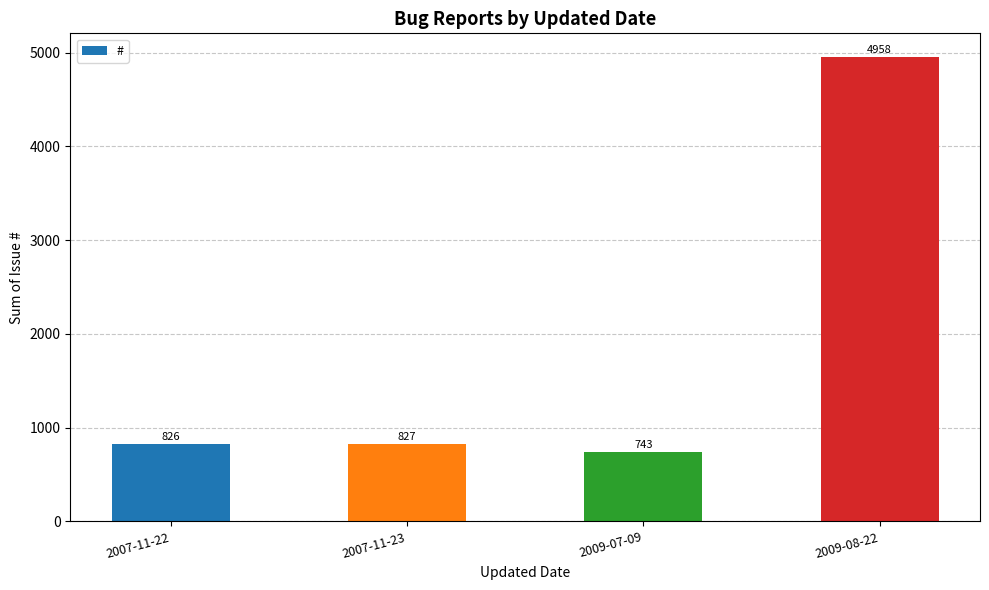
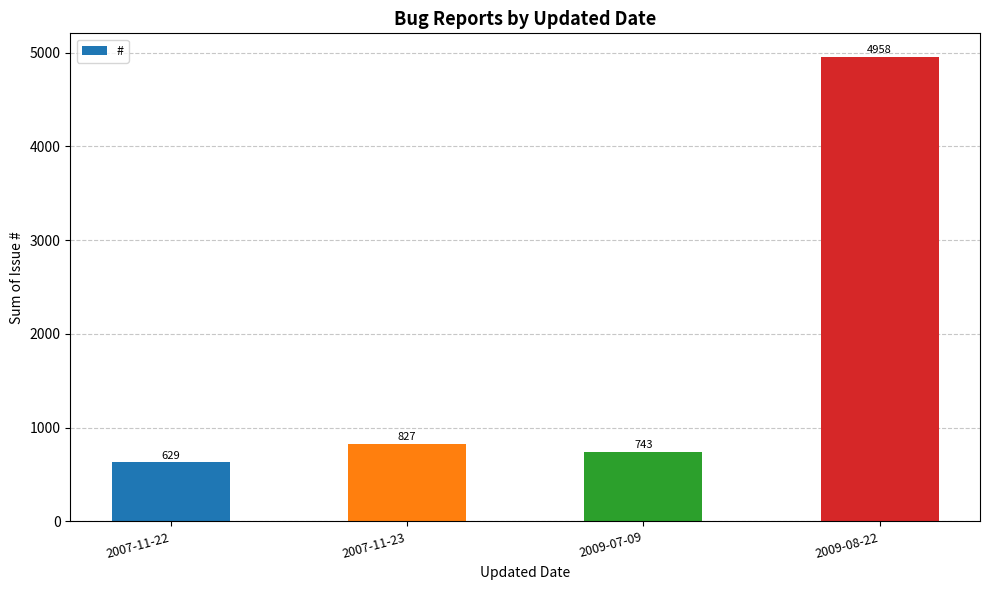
2007-11-22: 826 -> 629
